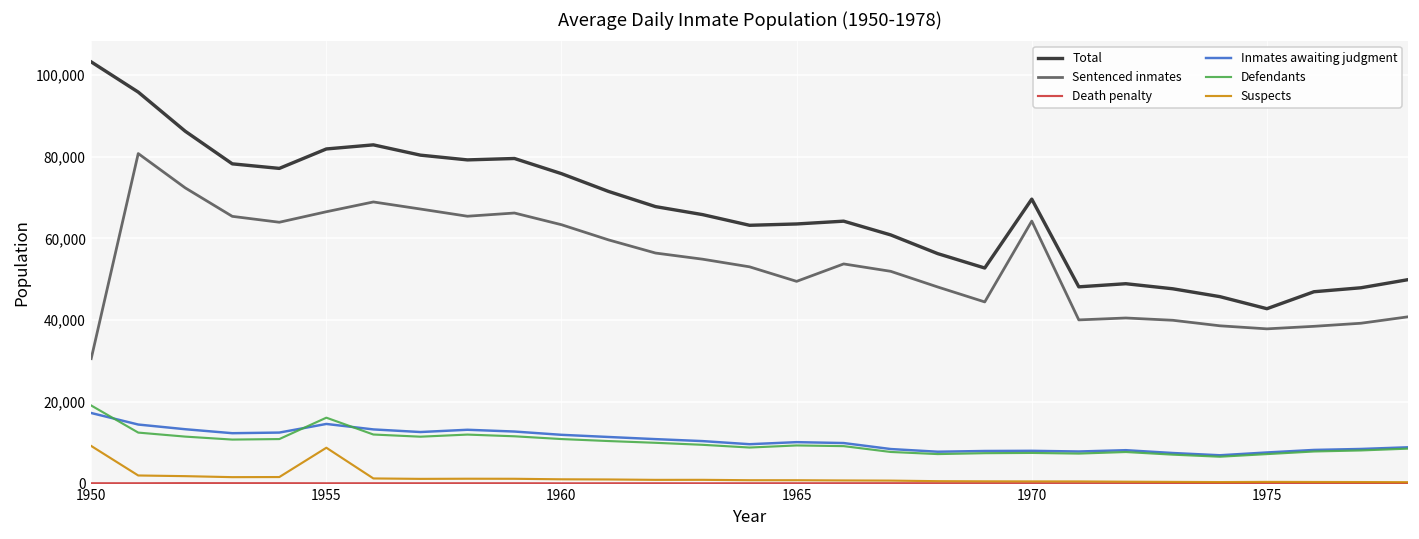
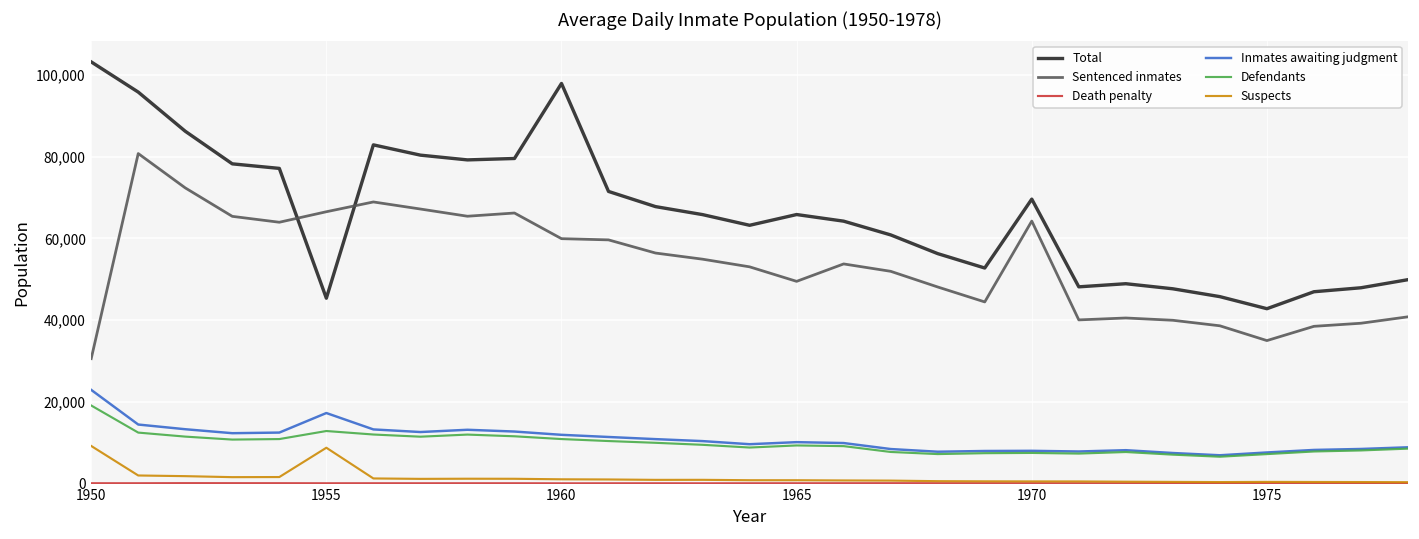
Inmates awaiting judgment, 1950: 17,000 -> 23,000
Total, 1955: 82,000 -> 45,000
Inmates awaiting judgment, 1955: 15,000 -> 17,000
Defendants, 1955: 16,000 -> 13,000
Total, 1960: 76,000 -> 98,000
Sentenced inmates, 1960: 63,000 -> 60,000
Total, 1965: 64,000 -> 66,000
Sentenced inmates, 1975: 38,000 -> 35,000
